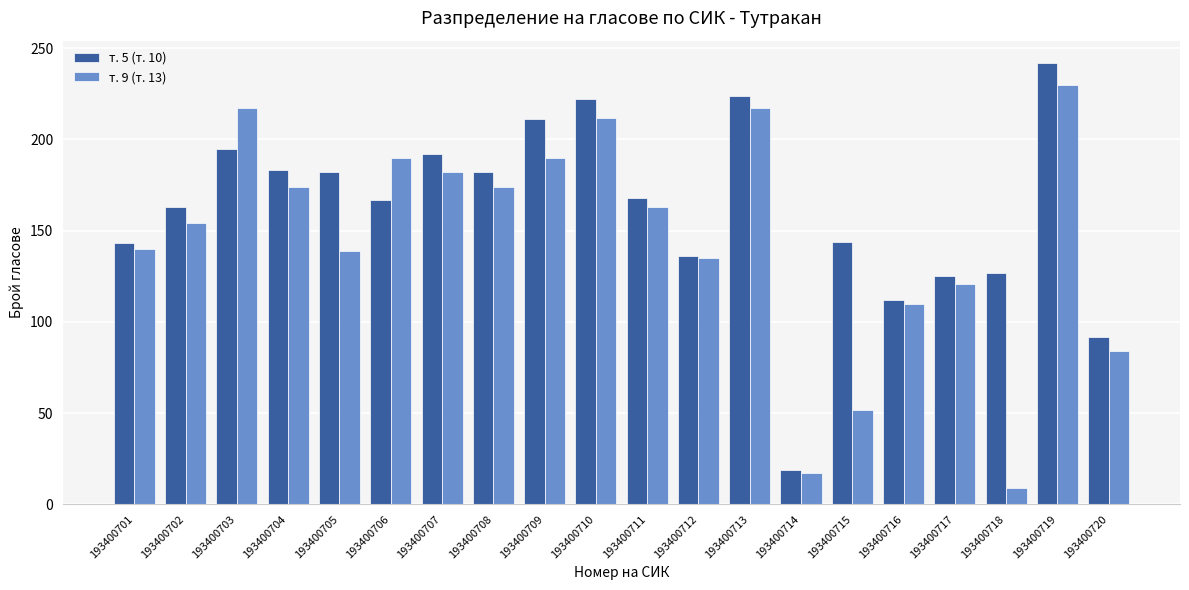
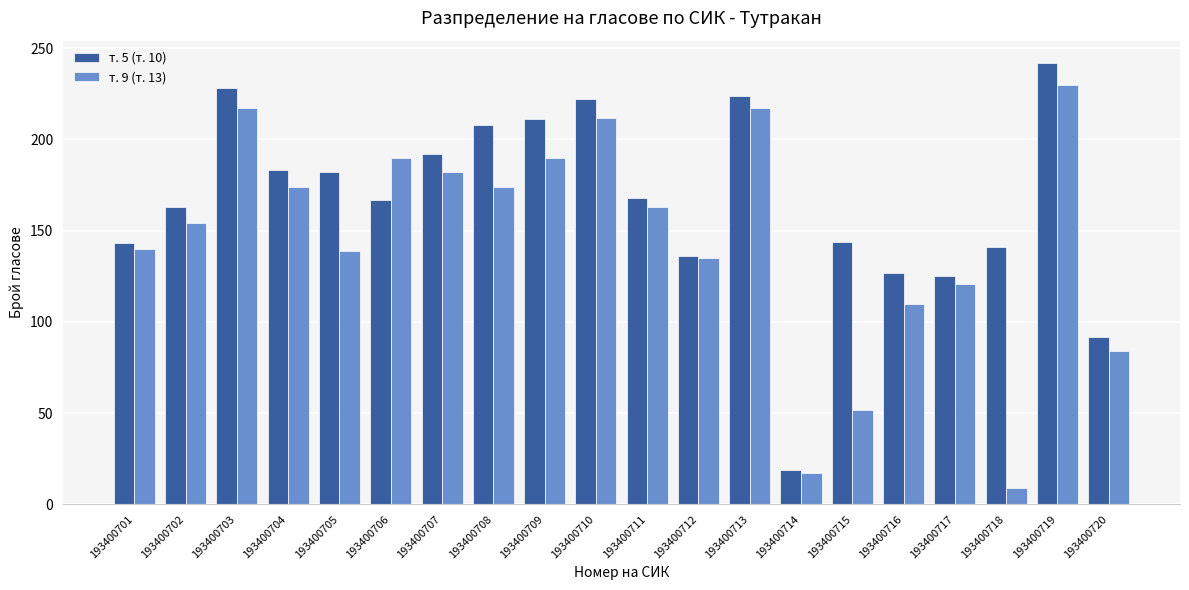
т. 5 (т. 10), 193400703: 195 -> 228
т. 5 (т. 10), 193400708: 182 -> 208
т. 5 (т. 10), 193400716: 112 -> 127
т. 5 (т. 10), 193400718: 127 -> 141
